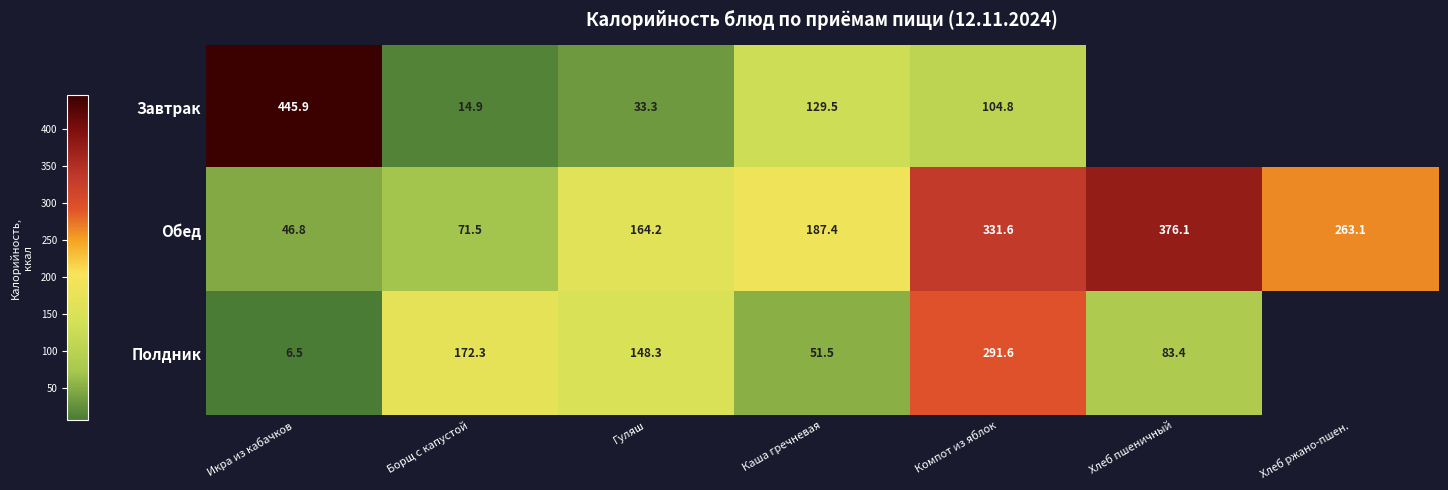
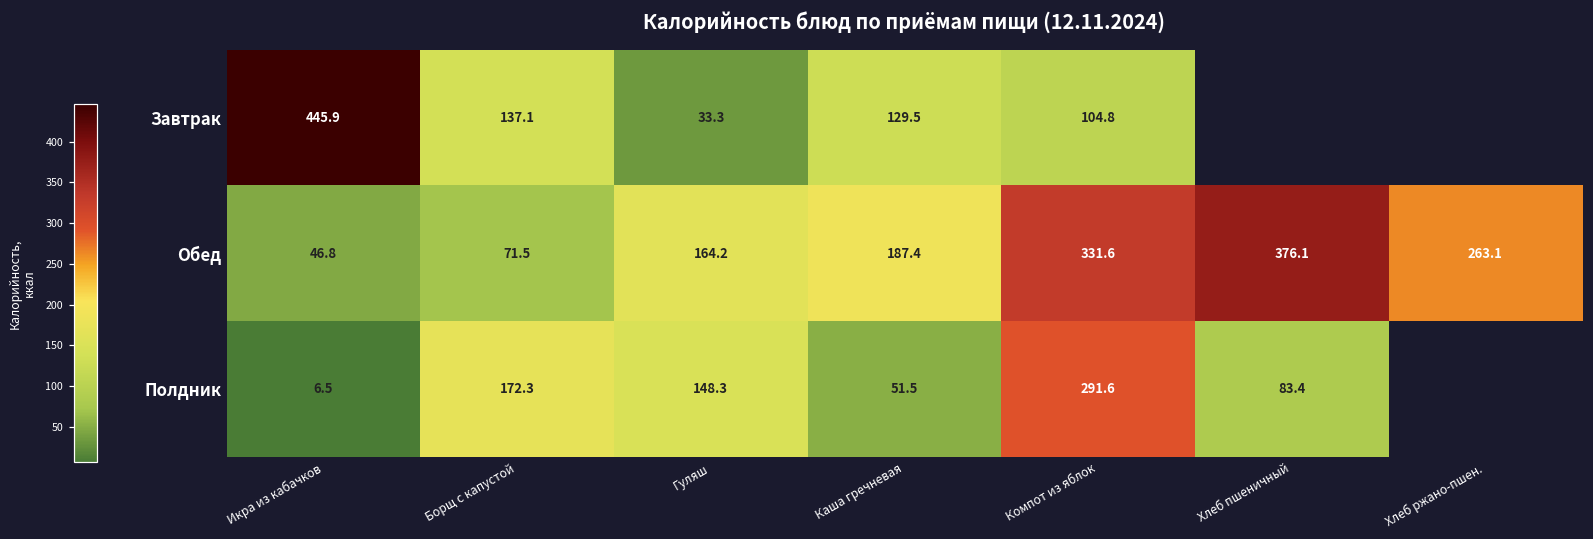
Завтрак, Борщ с капустой: 14.9 -> 137.1
